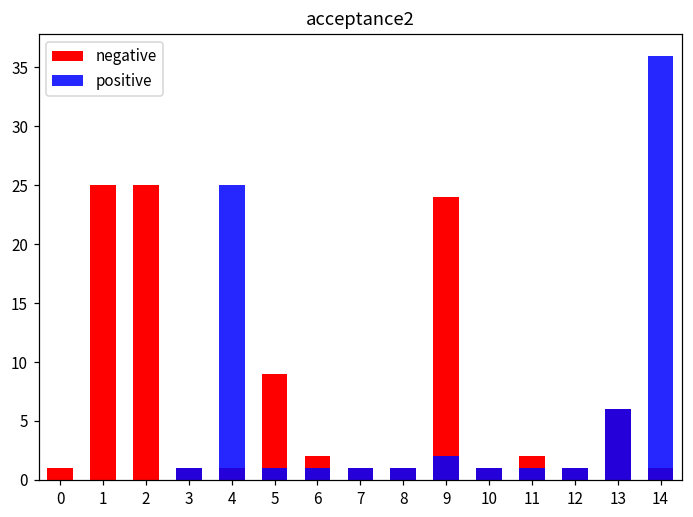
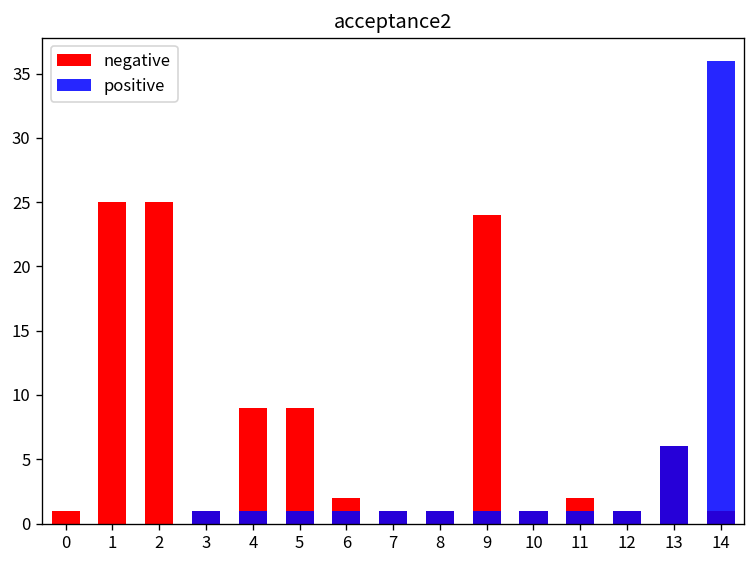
negative, 4: 1 -> 9
positive, 4: 25 -> 1
positive, 9: 2 -> 1
